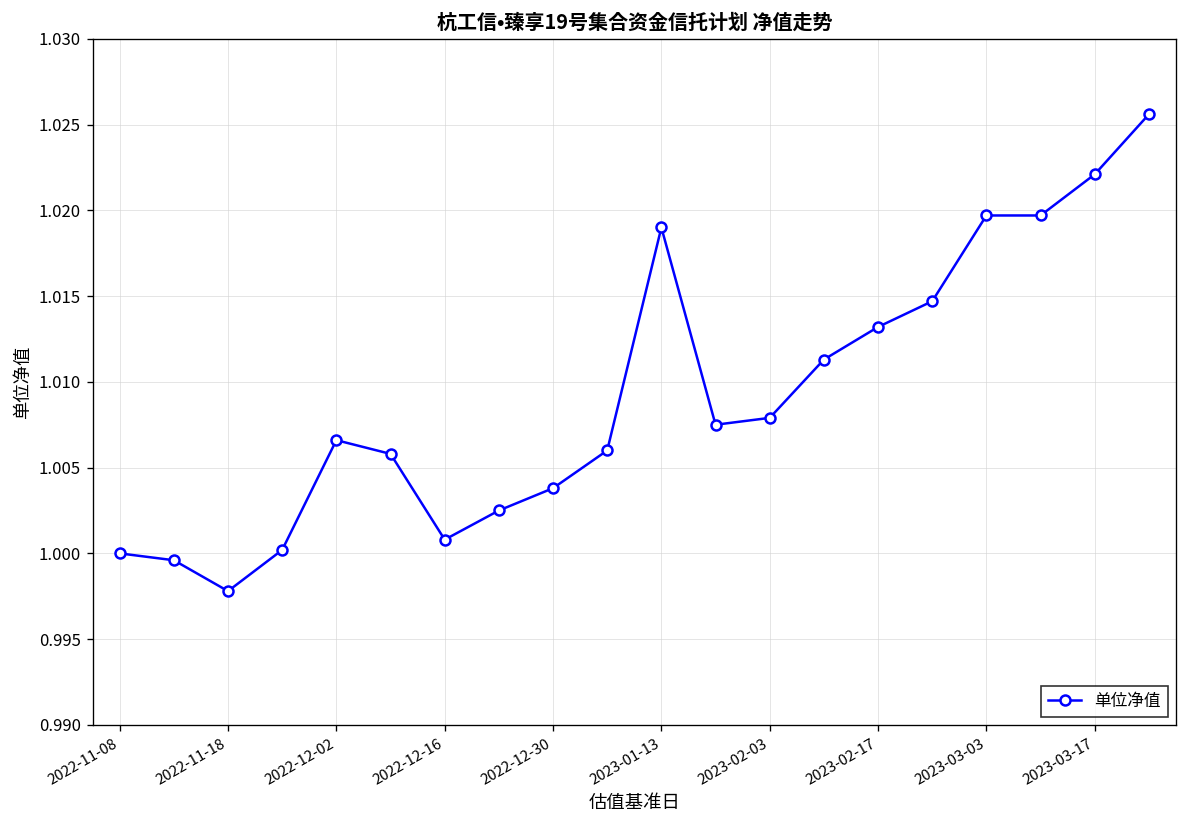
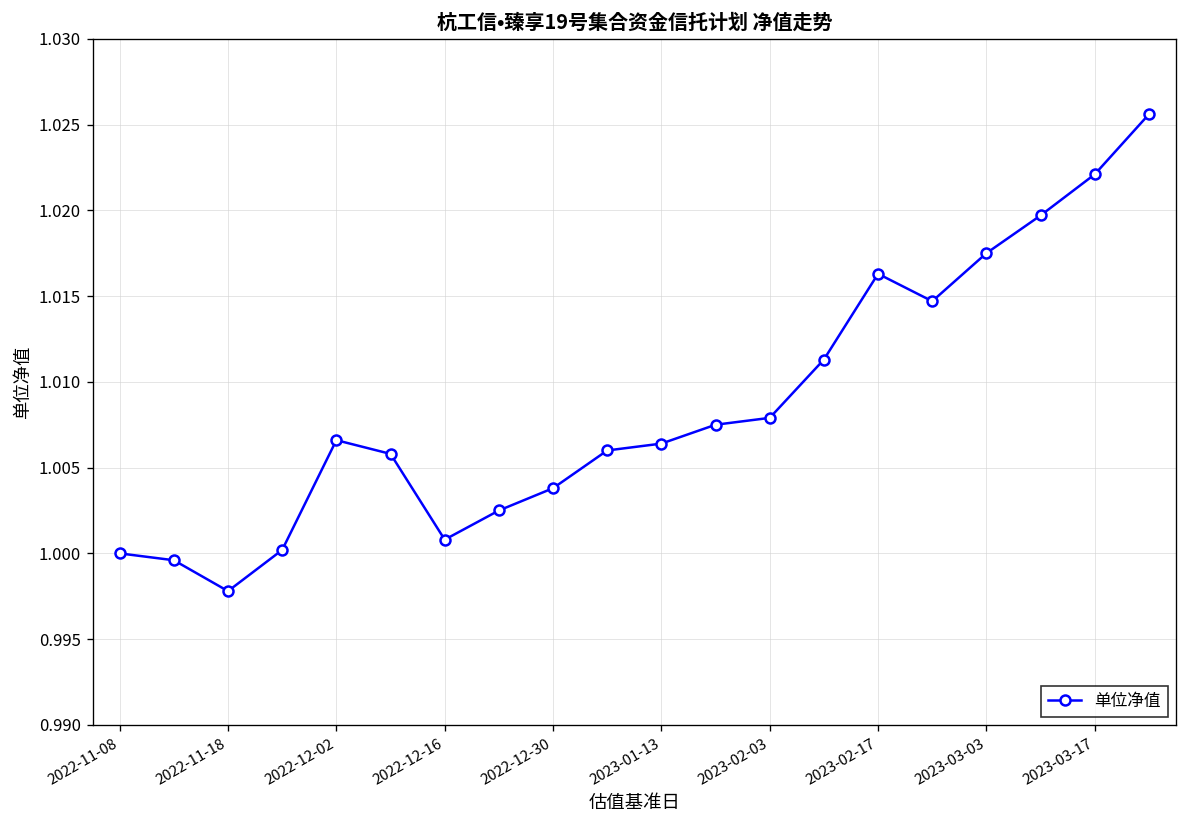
2023-01-13: 1.0190 -> 1.0064
2023-02-17: 1.0132 -> 1.0163
2023-03-03: 1.0197 -> 1.0175
